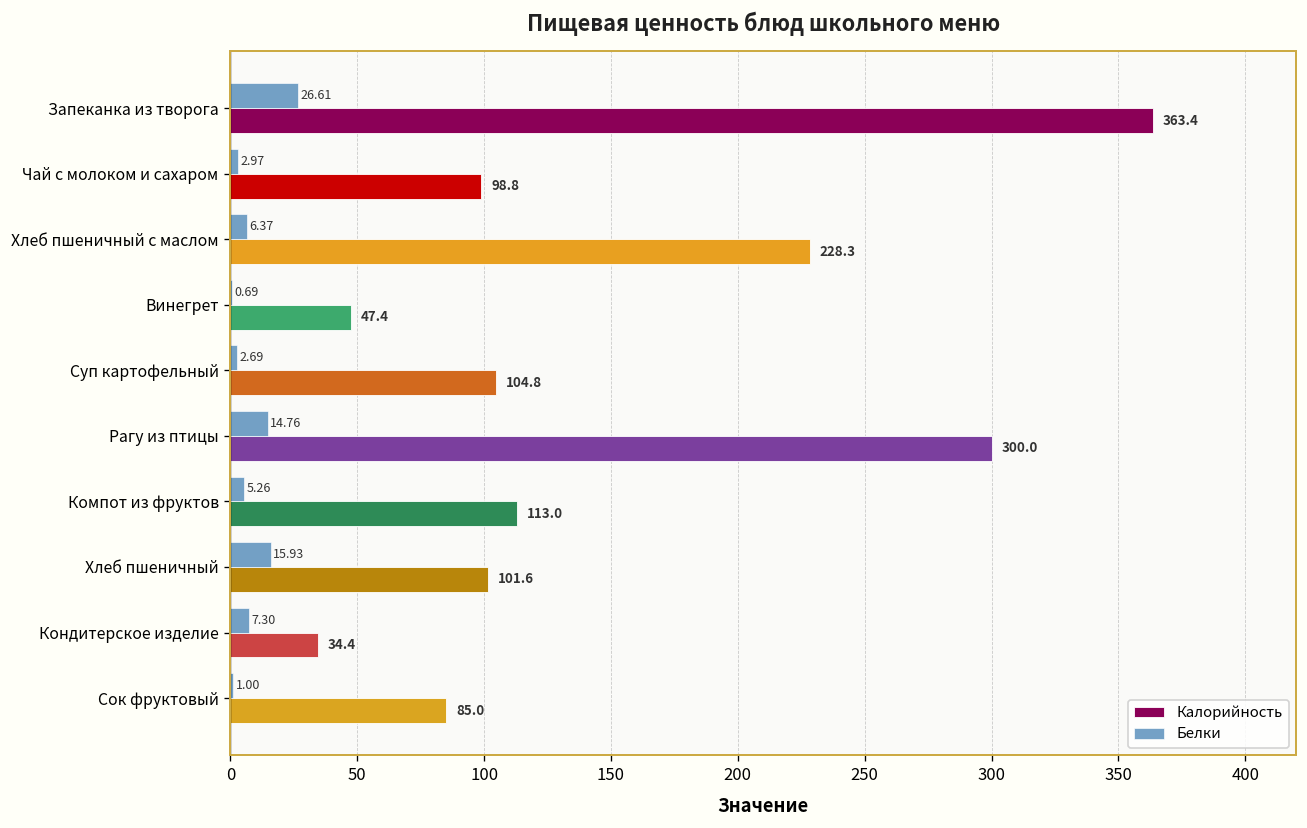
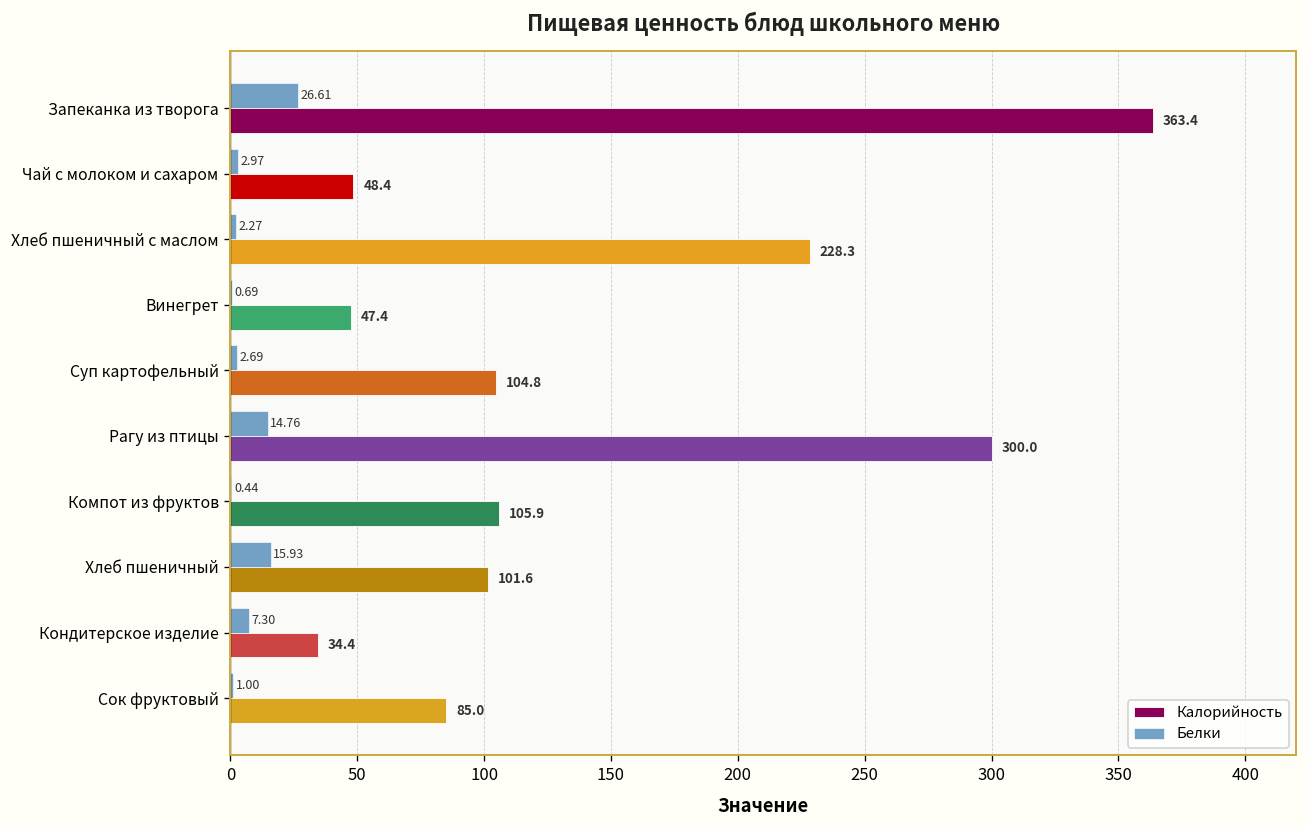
Калорийность, Чай с молоком и сахаром: 98.8 -> 48.4
Белки, Хлеб пшеничный с маслом: 6.37 -> 2.27
Белки, Компот из фруктов: 5.26 -> 0.44
Калорийность, Компот из фруктов: 113.0 -> 105.9
